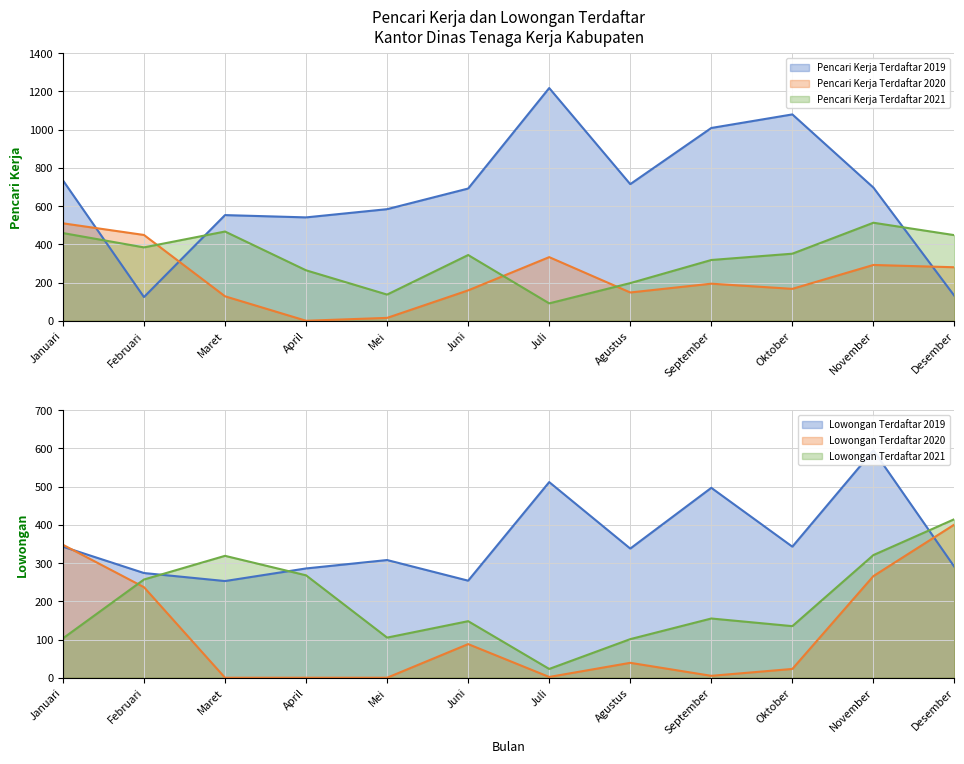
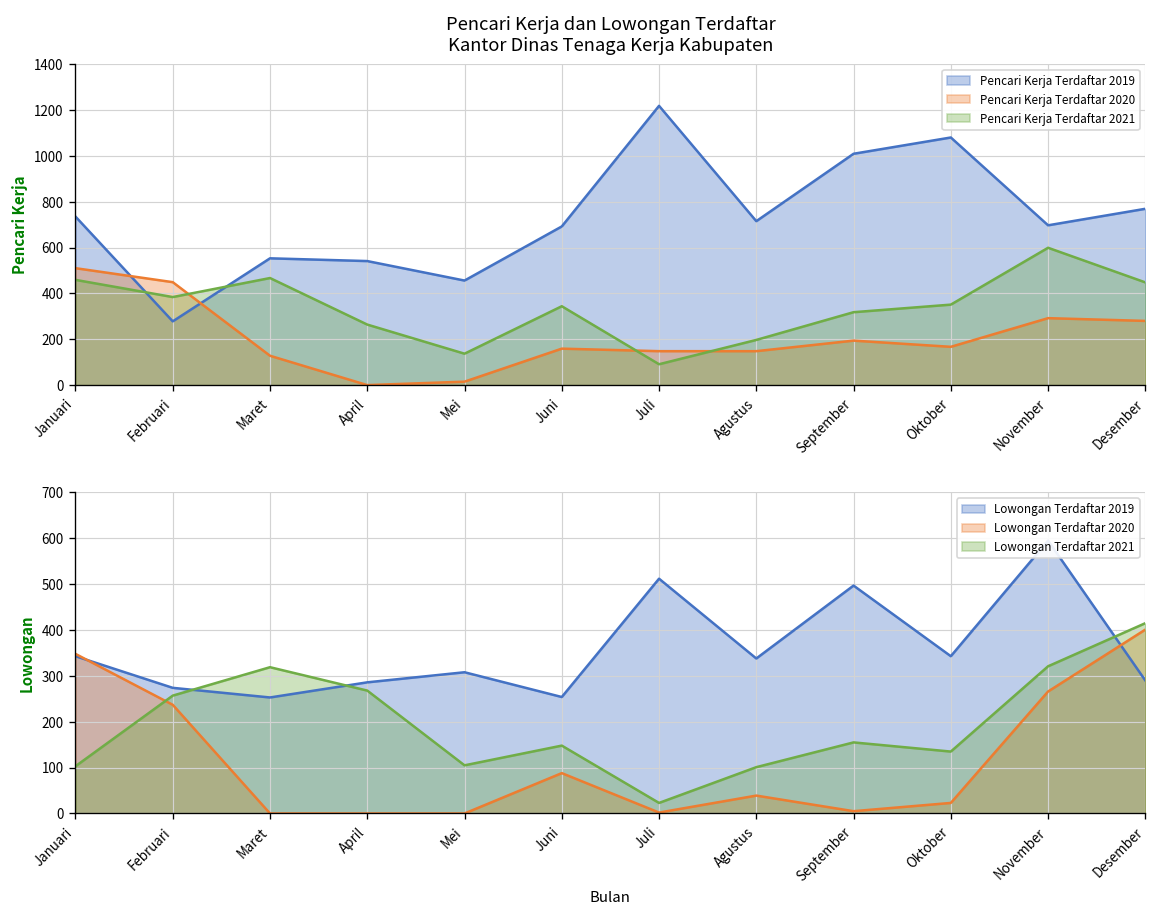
Pencari Kerja dan Lowongan Terdaftar Kantor Dinas Tenaga Kerja Kabupaten, Pencari Kerja Terdaftar 2019, Februari: 120 -> 280
Pencari Kerja dan Lowongan Terdaftar Kantor Dinas Tenaga Kerja Kabupaten, Pencari Kerja Terdaftar 2019, Mei: 580 -> 460
Pencari Kerja dan Lowongan Terdaftar Kantor Dinas Tenaga Kerja Kabupaten, Pencari Kerja Terdaftar 2020, Juli: 330 -> 150
Pencari Kerja dan Lowongan Terdaftar Kantor Dinas Tenaga Kerja Kabupaten, Pencari Kerja Terdaftar 2021, November: 510 -> 600
Pencari Kerja dan Lowongan Terdaftar Kantor Dinas Tenaga Kerja Kabupaten, Pencari Kerja Terdaftar 2019, Desember: 130 -> 770
